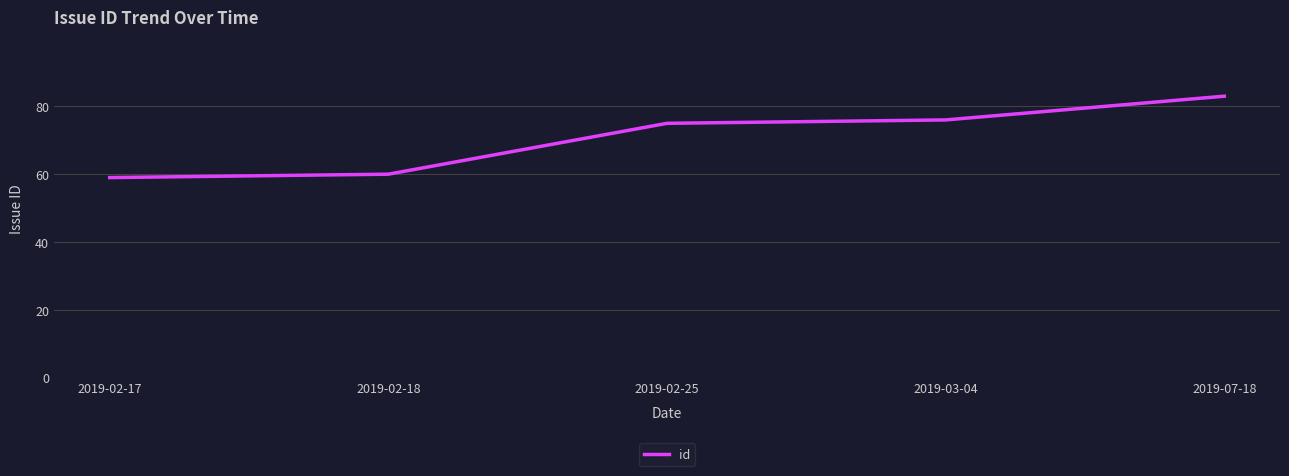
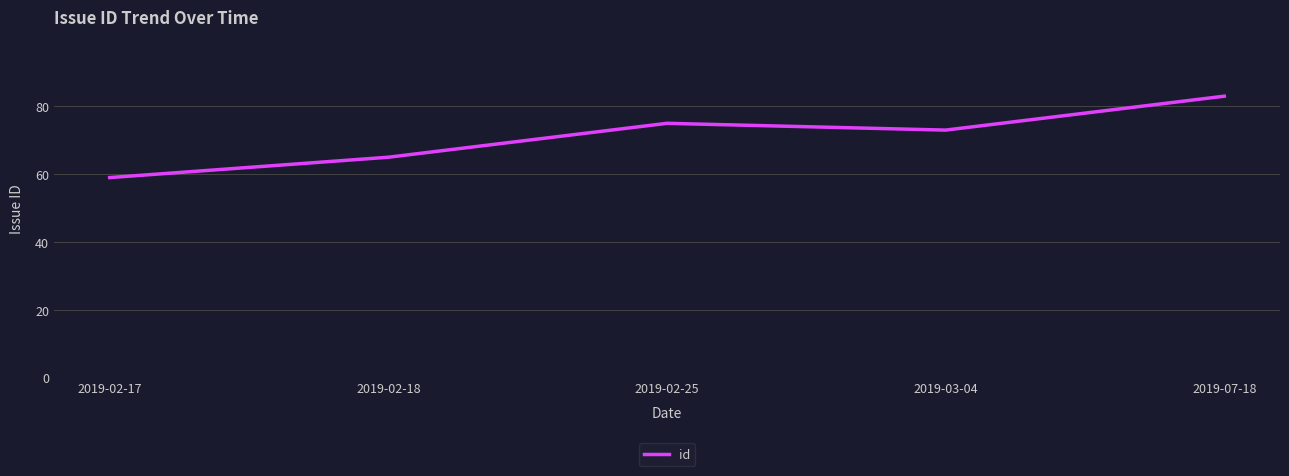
2019-02-18: 60 -> 65
2019-03-04: 76 -> 73
